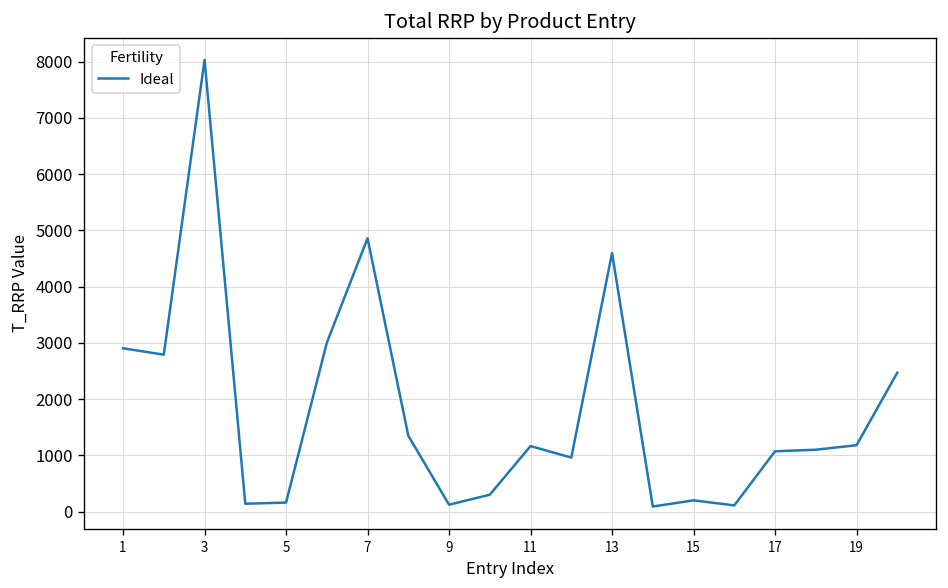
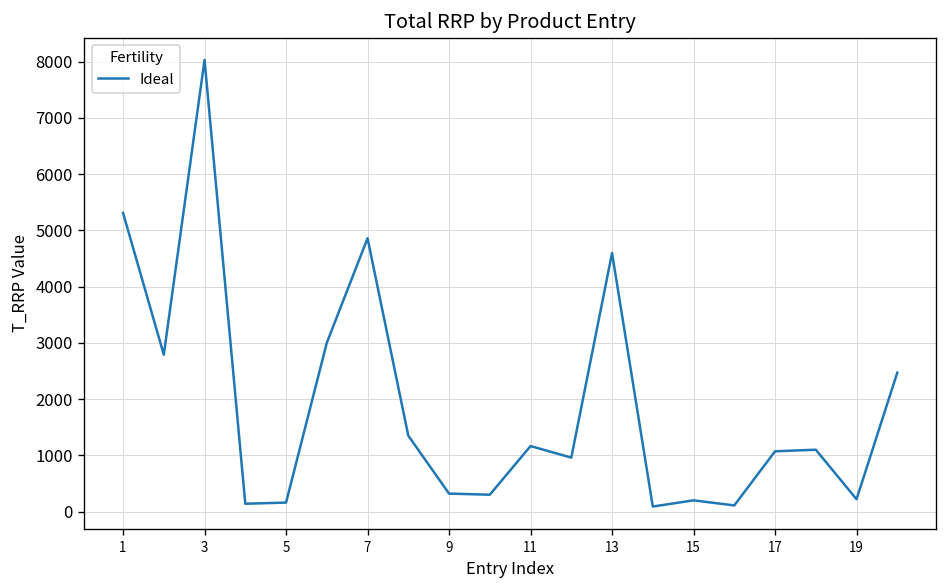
1: 2900 -> 5300
9: 100 -> 300
19: 1200 -> 200
